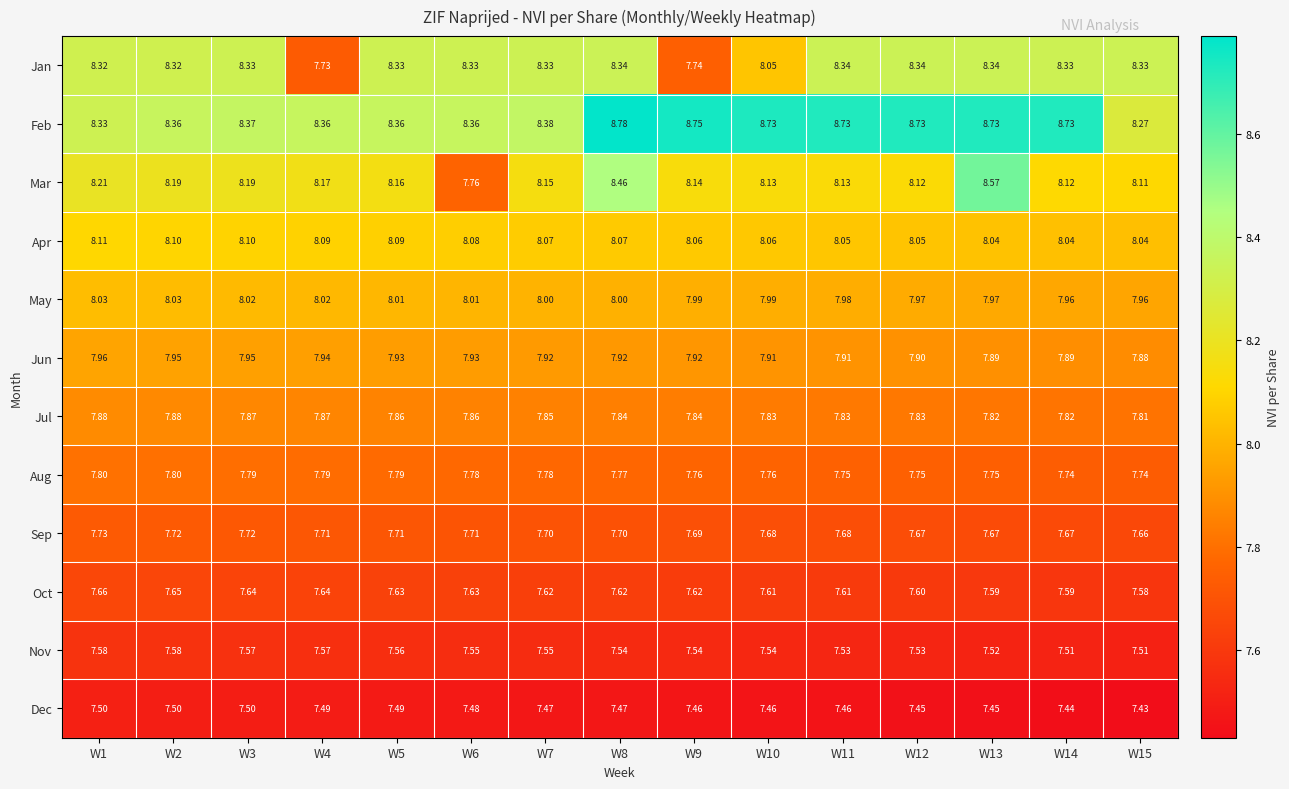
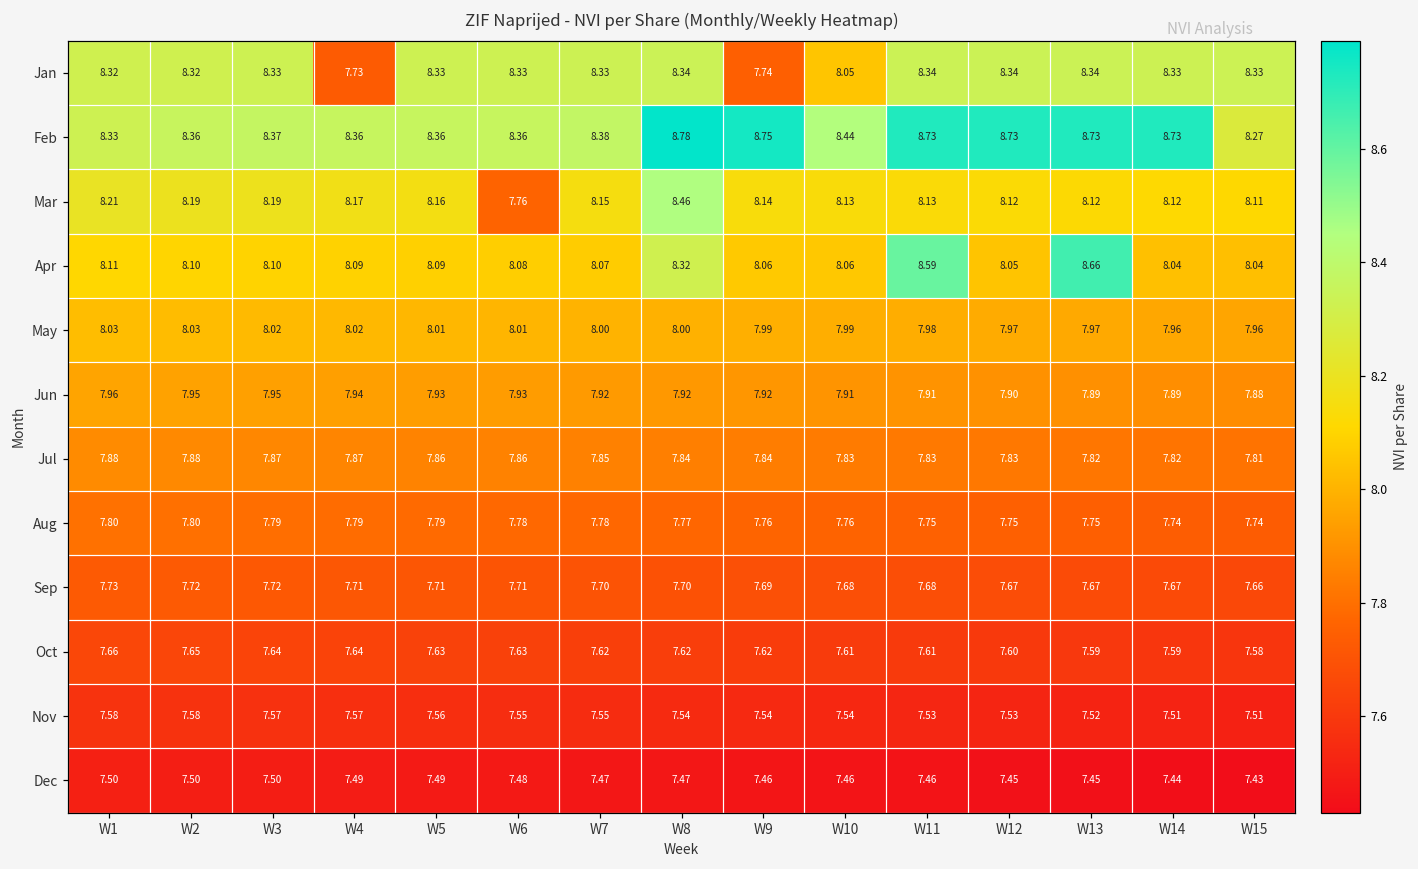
Feb, W10: 8.73 -> 8.44
Mar, W13: 8.57 -> 8.12
Apr, W8: 8.07 -> 8.32
Apr, W11: 8.05 -> 8.59
Apr, W13: 8.04 -> 8.66
